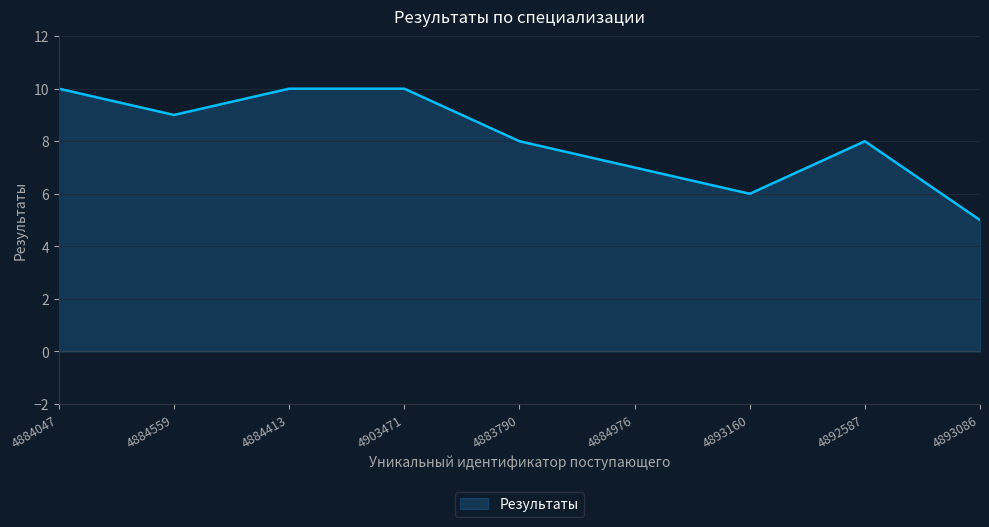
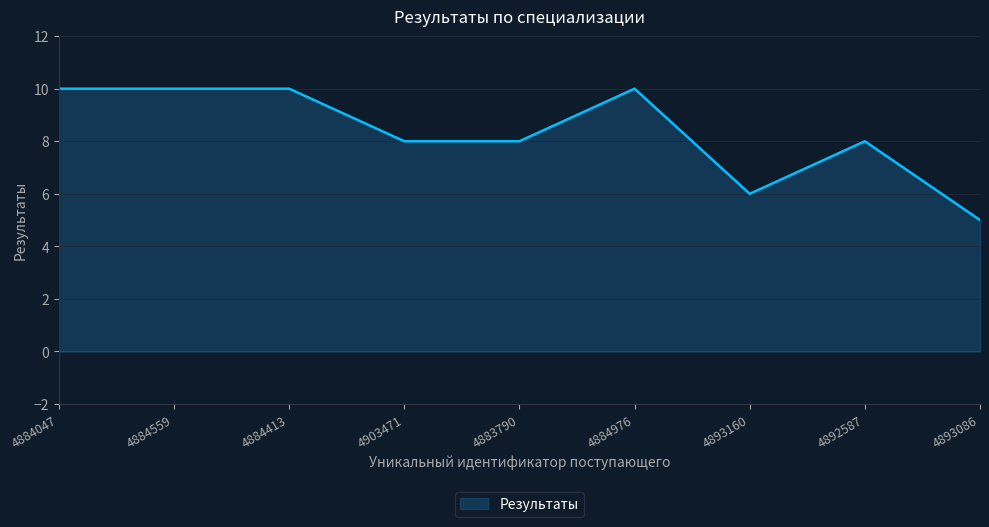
4884559: 9 -> 10
4903471: 10 -> 8
4884976: 7 -> 10
